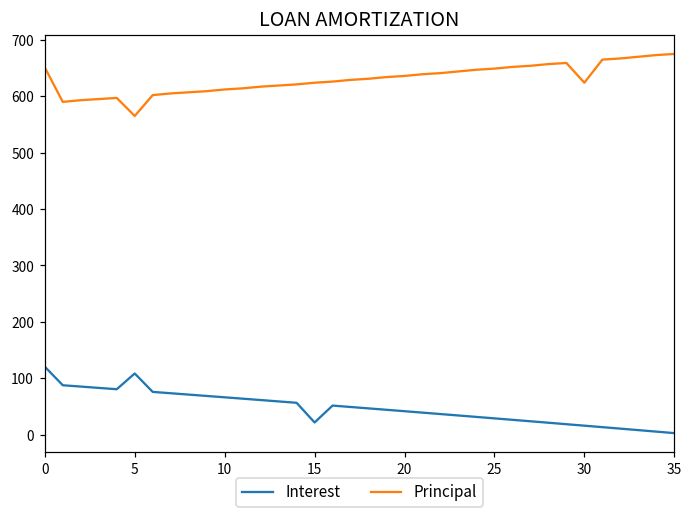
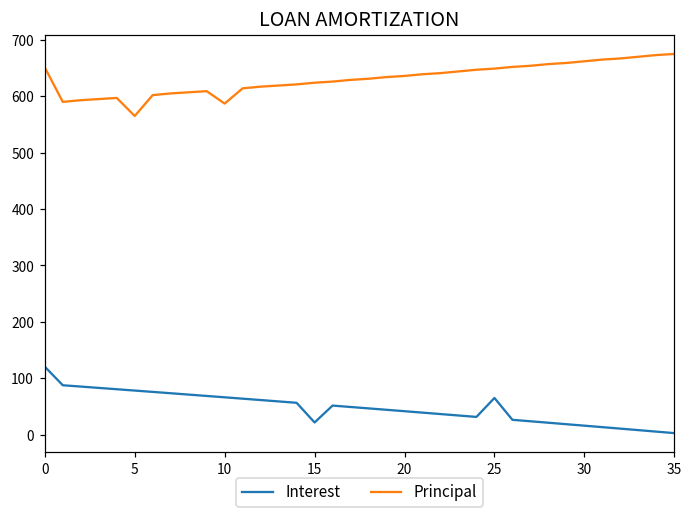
Interest, 5: 110 -> 80
Principal, 10: 610 -> 590
Interest, 25: 30 -> 70
Principal, 30: 620 -> 660
